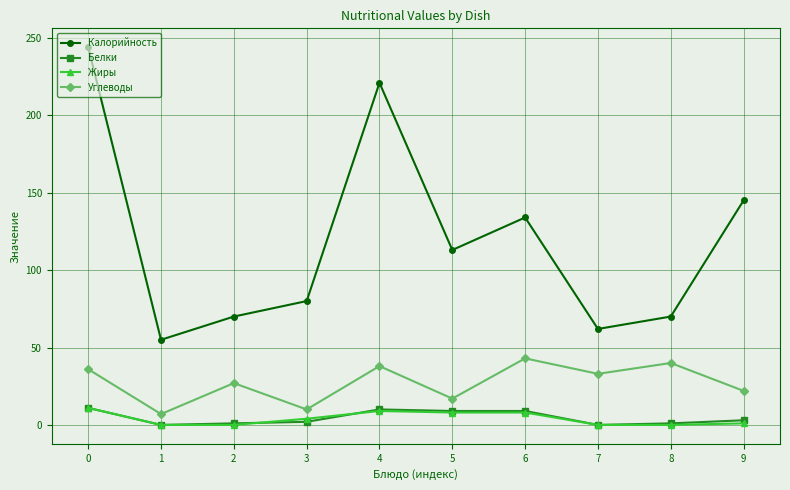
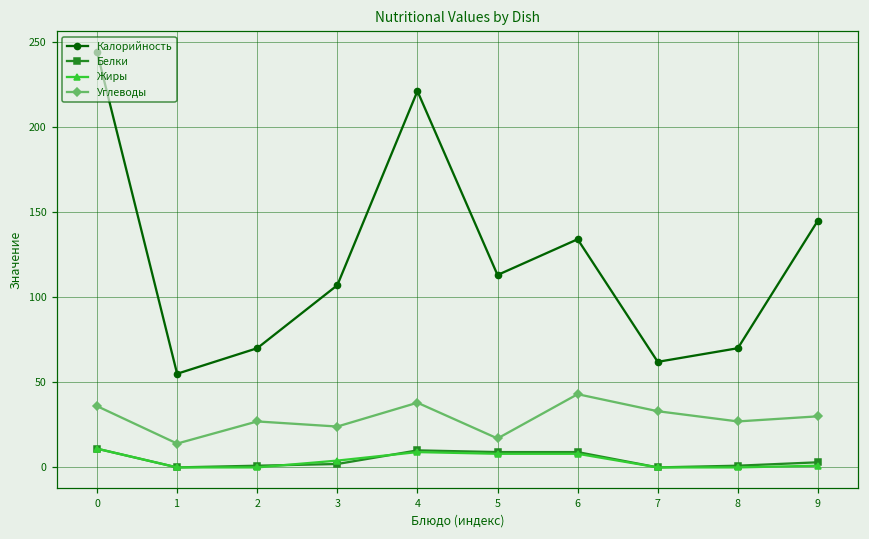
Углеводы, 1: 7 -> 14
Калорийность, 3: 80 -> 107
Углеводы, 3: 10 -> 24
Углеводы, 8: 40 -> 27
Углеводы, 9: 22 -> 30
